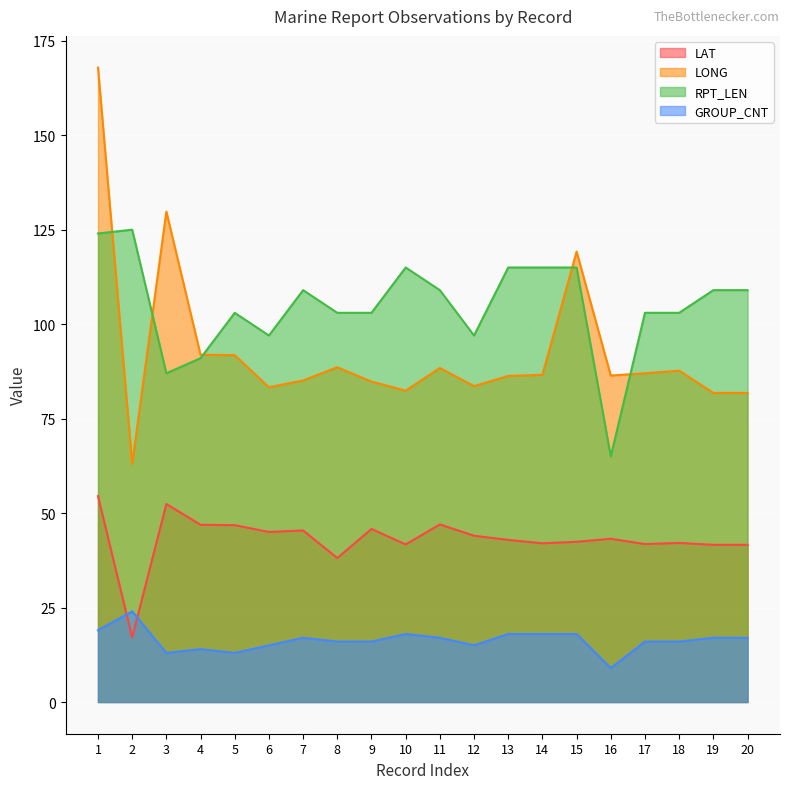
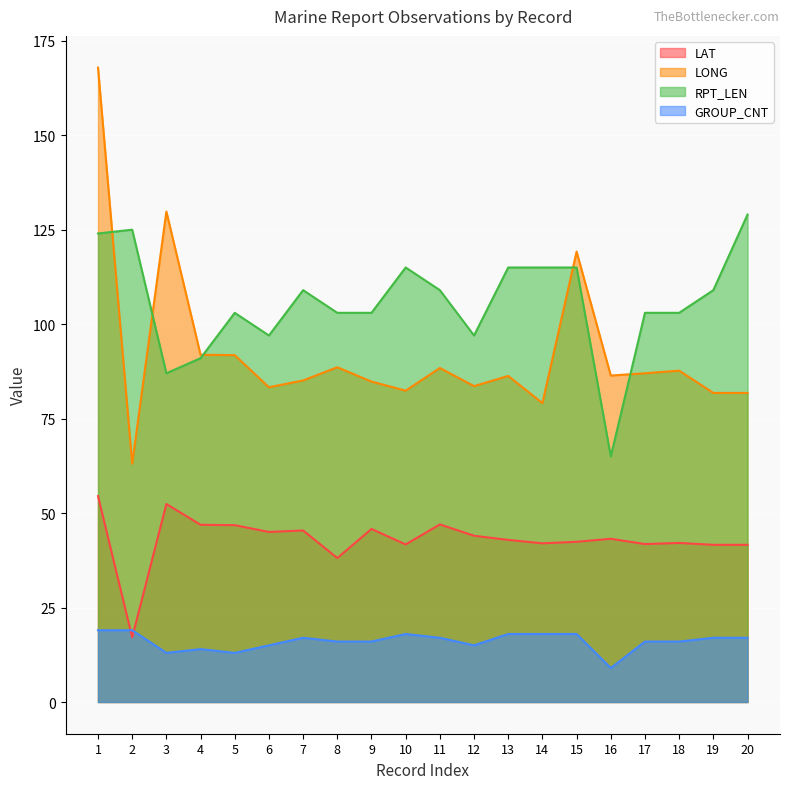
GROUP_CNT, 2: 24 -> 19
LONG, 14: 87 -> 79
RPT_LEN, 20: 109 -> 129
